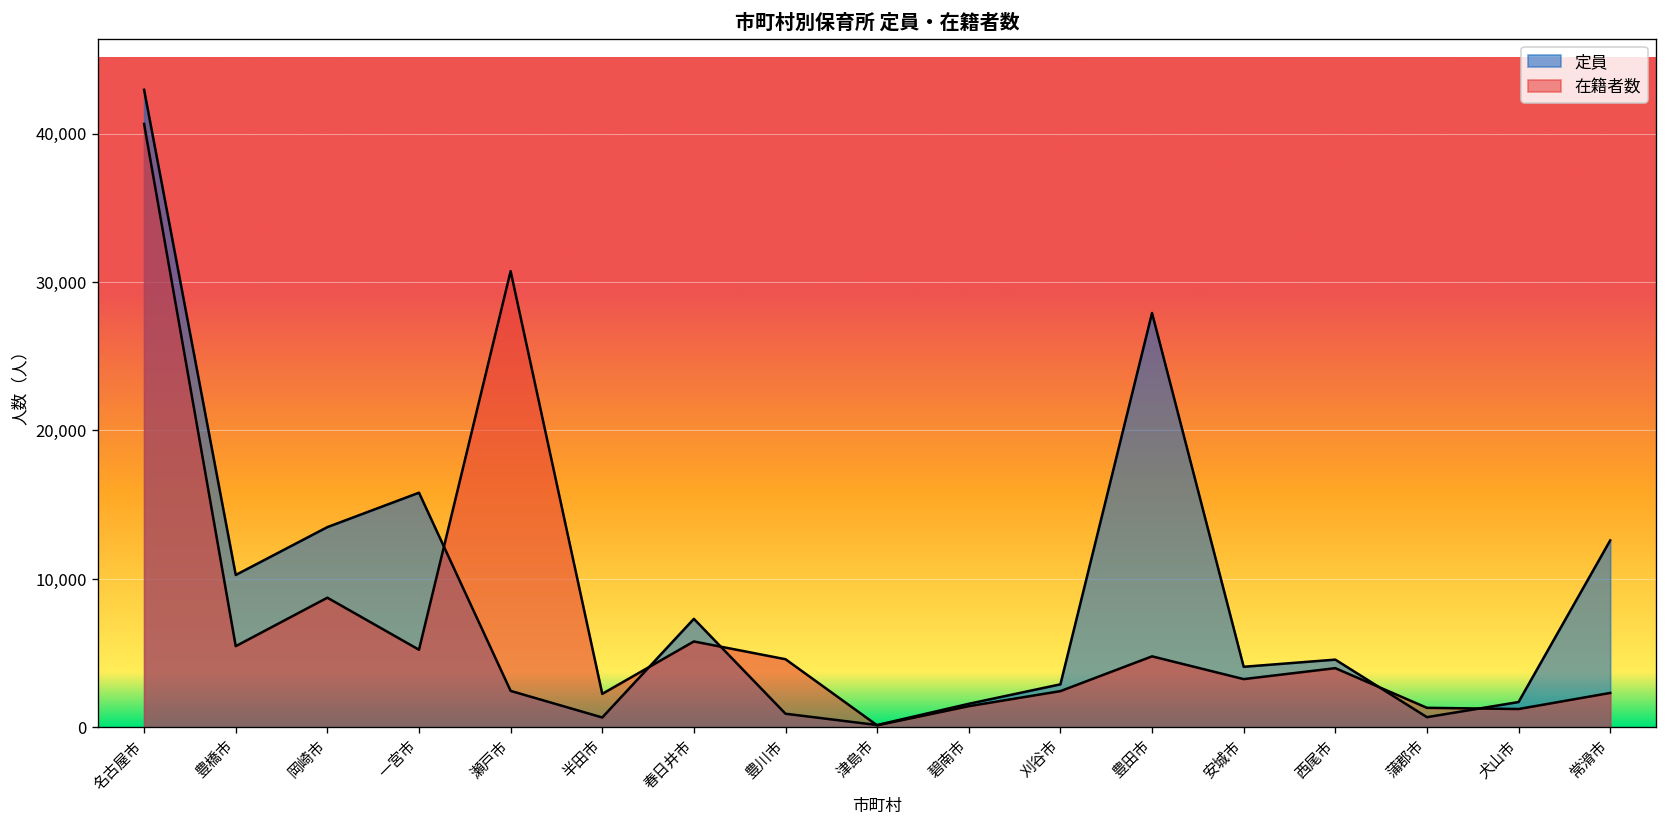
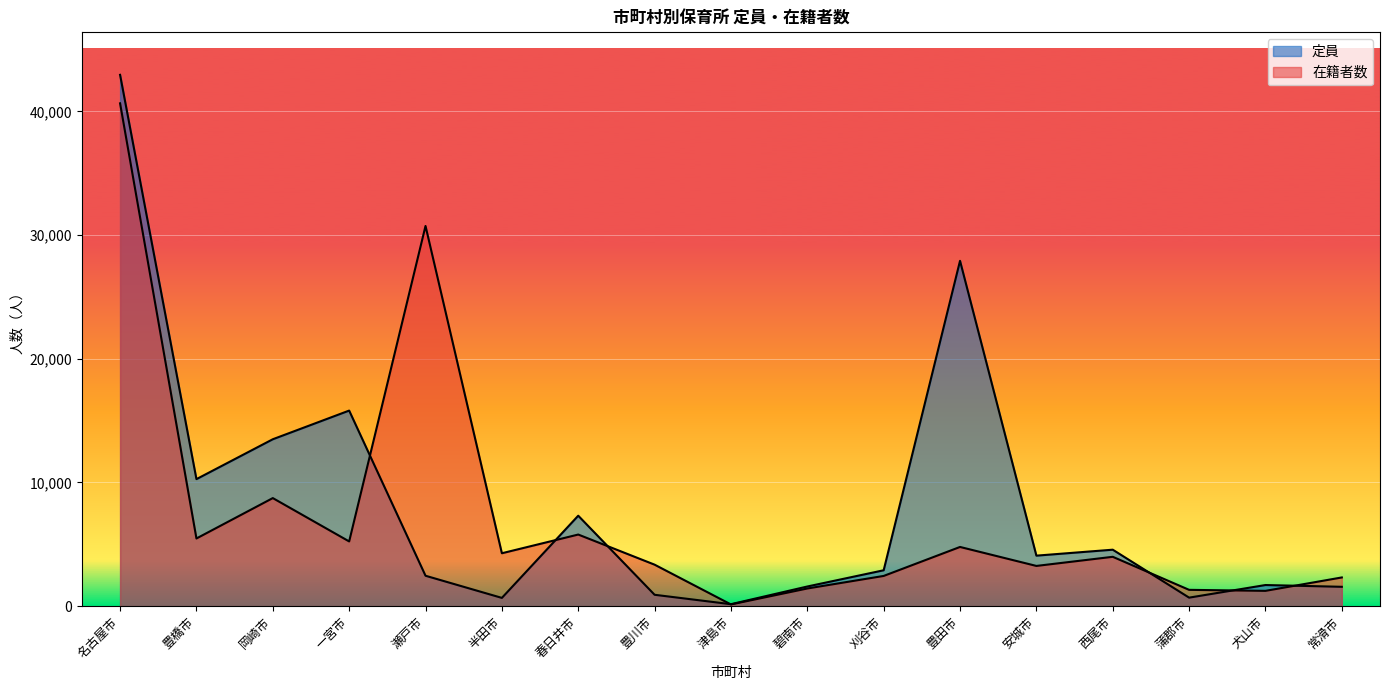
在籍者数, 半田市: 2,300 -> 4,300
在籍者数, 豊川市: 4,600 -> 3,400
定員, 常滑市: 12,600 -> 1,600
